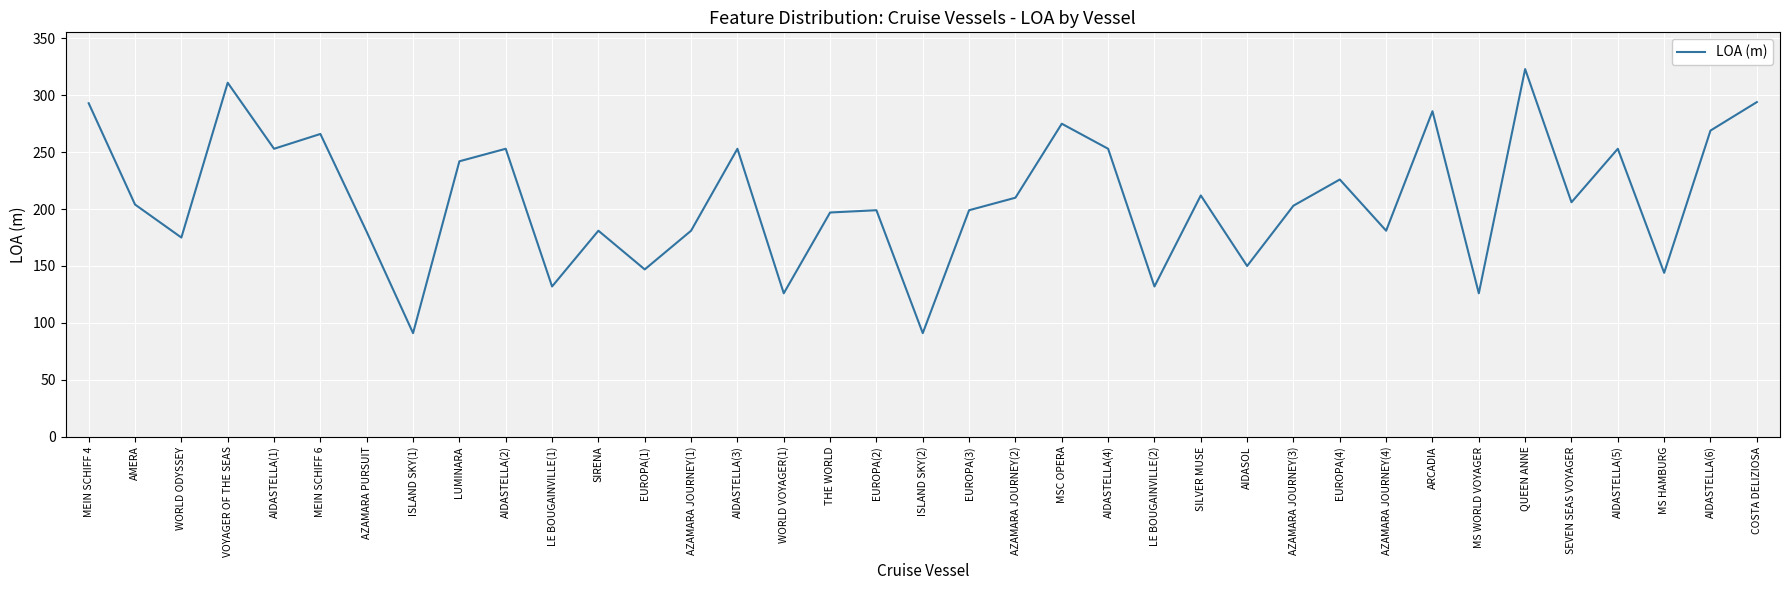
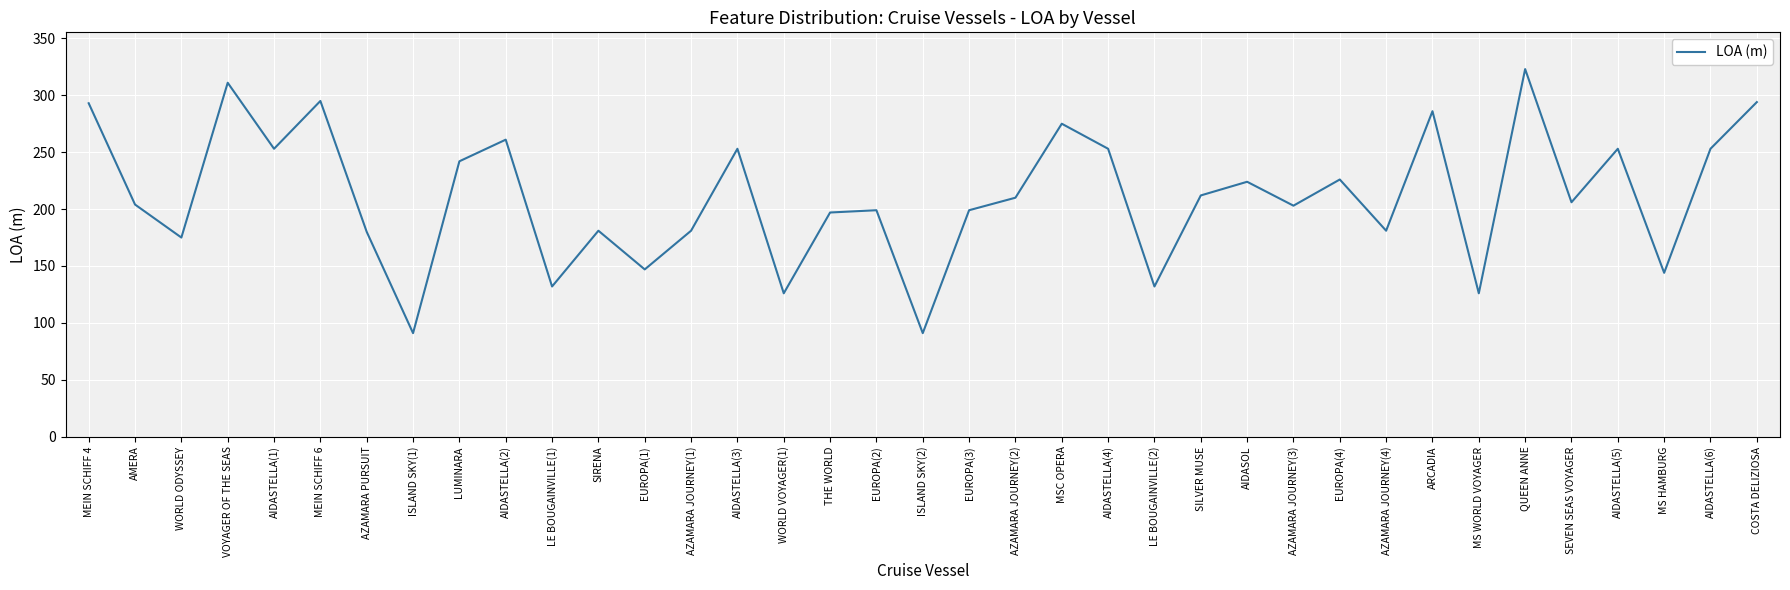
MEIN SCHIFF 6: 266 -> 295
AIDASTELLA(2): 253 -> 261
AIDASOL: 150 -> 224
AIDASTELLA(6): 269 -> 253
